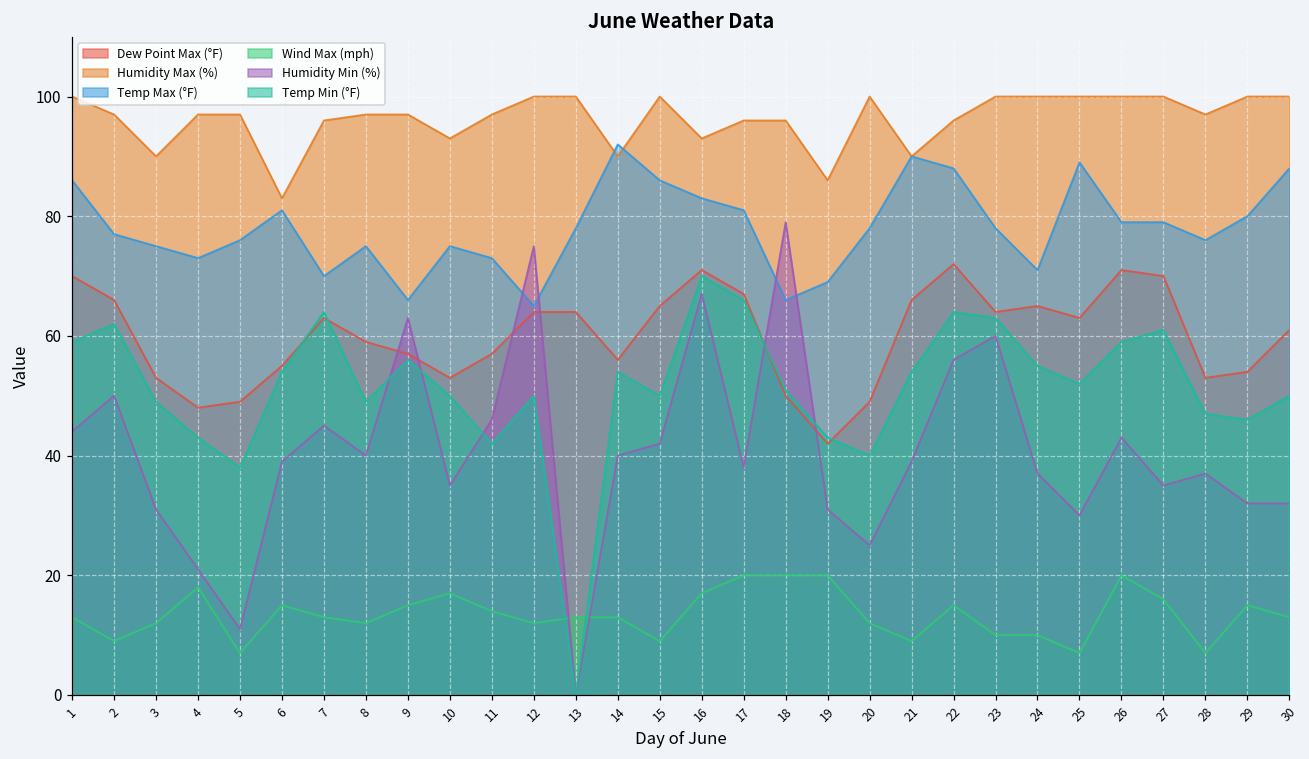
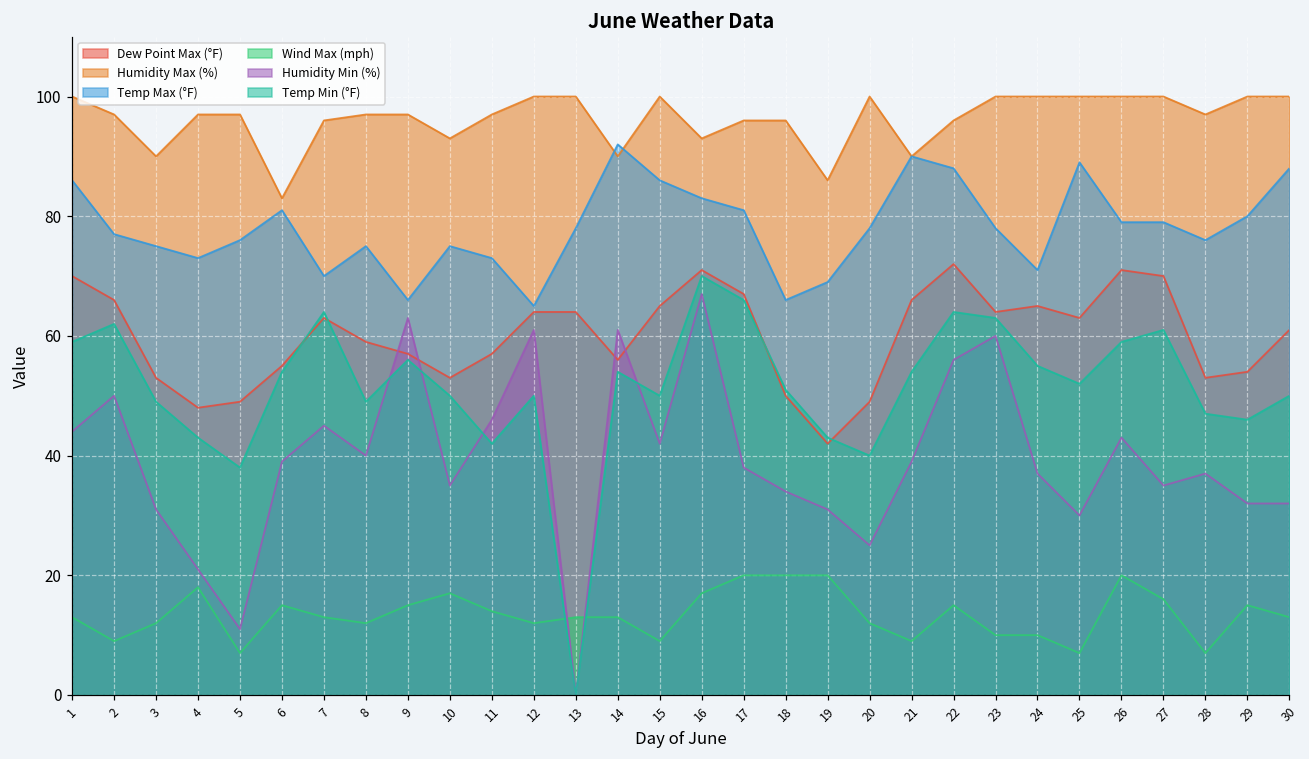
Humidity Min (%), 12: 75 -> 61
Humidity Min (%), 14: 40 -> 61
Humidity Min (%), 18: 79 -> 34
